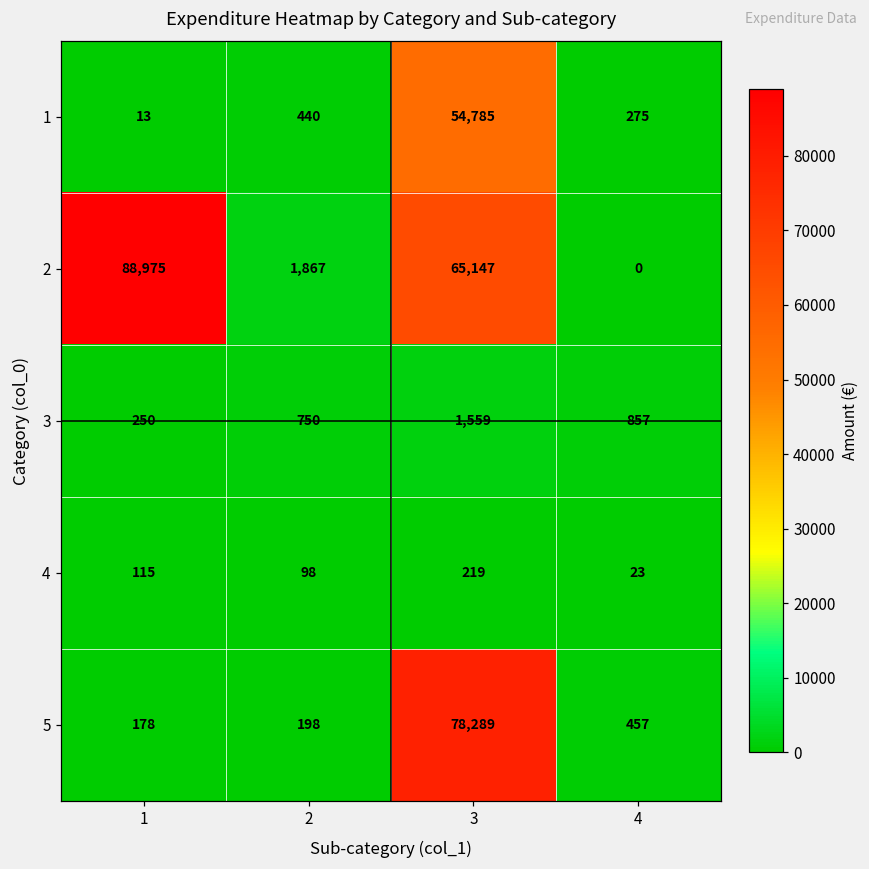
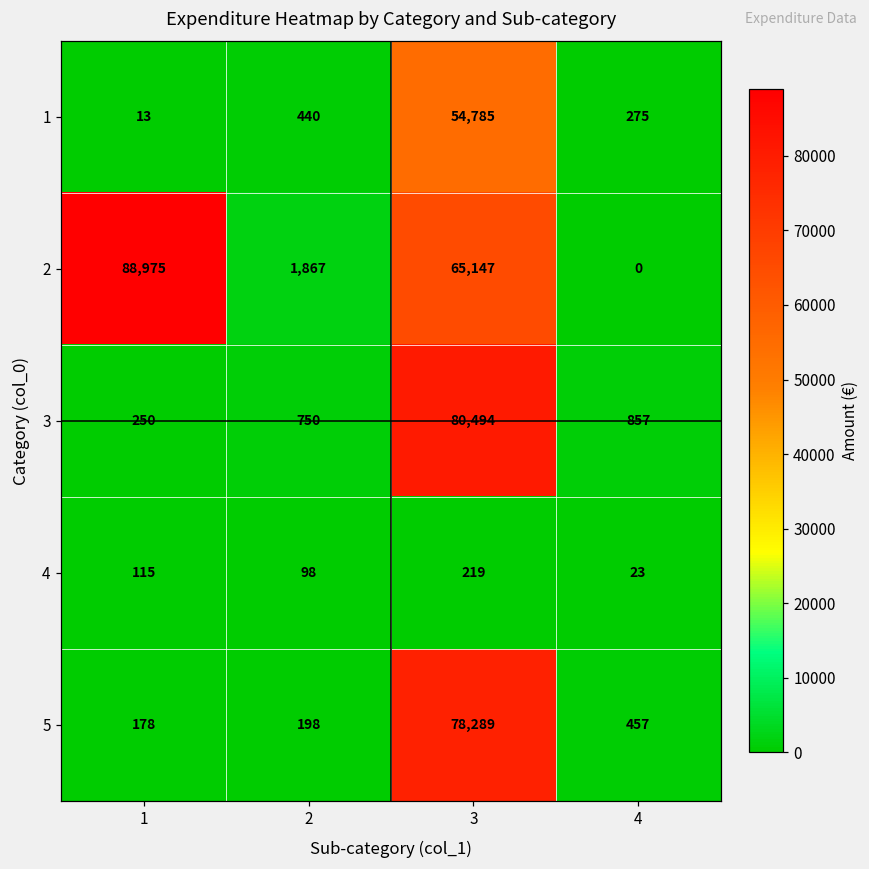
3, 3: 1,559 -> 80,494
